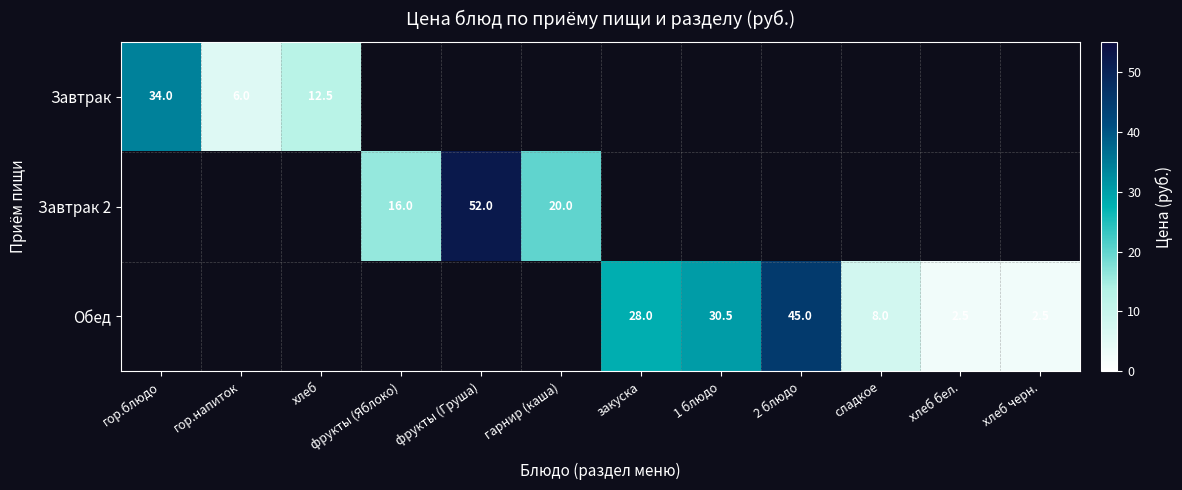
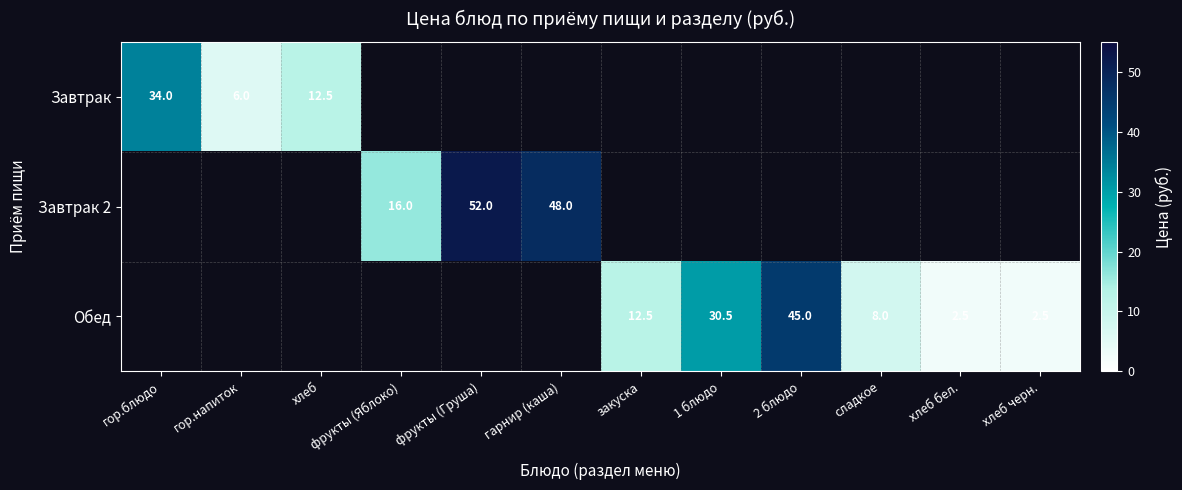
Завтрак 2, гарнир (каша): 20.0 -> 48.0
Обед, закуска: 28.0 -> 12.5
